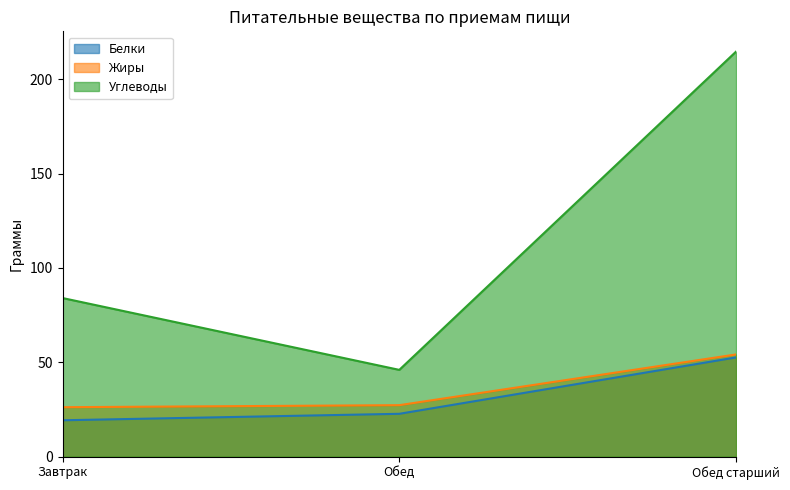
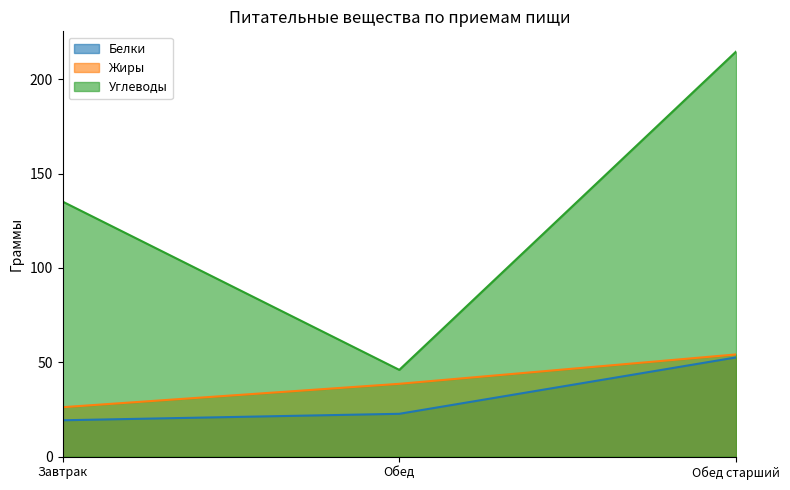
Углеводы, Завтрак: 84 -> 135
Жиры, Обед: 27 -> 39
